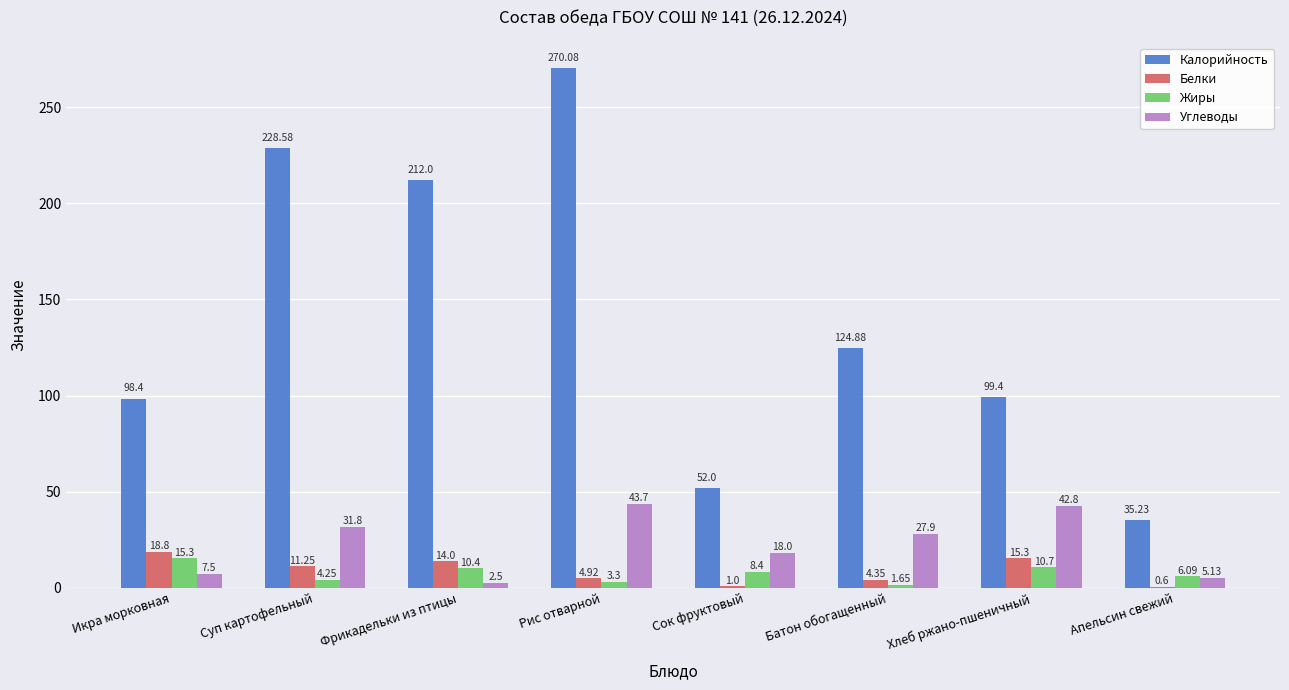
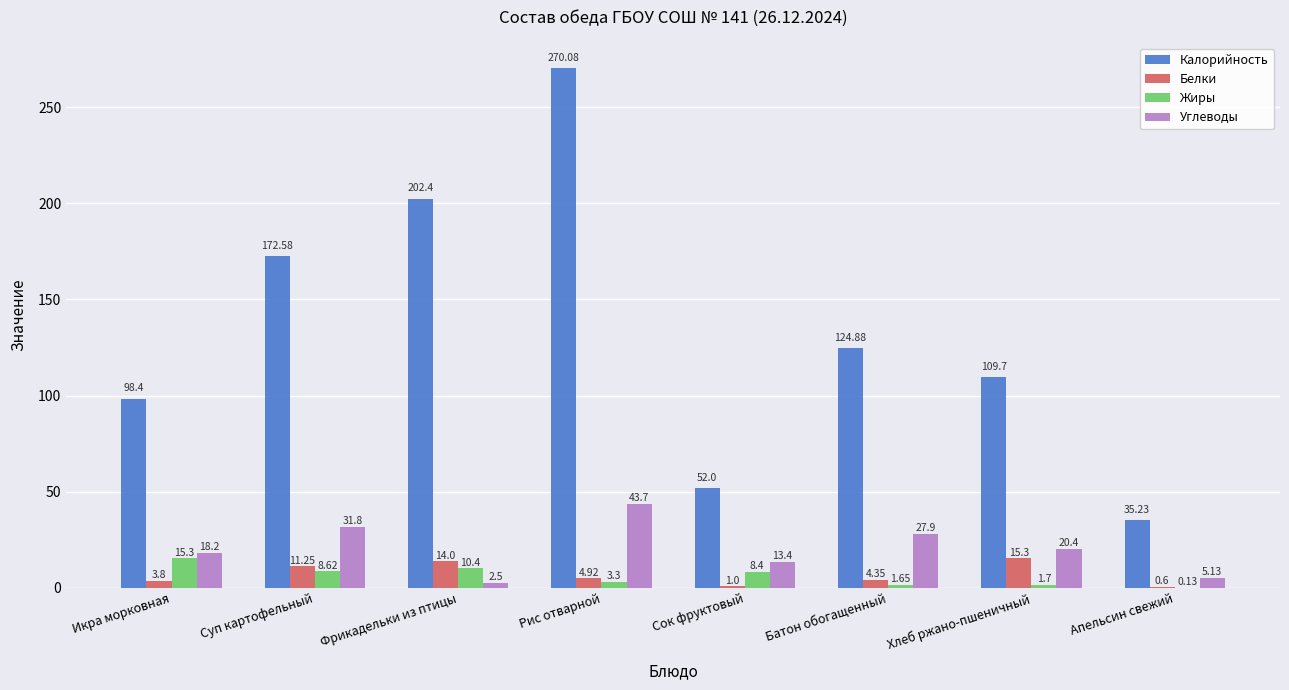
Белки, Икра морковная: 18.8 -> 3.8
Углеводы, Икра морковная: 7.5 -> 18.2
Калорийность, Суп картофельный: 228.58 -> 172.58
Жиры, Суп картофельный: 4.25 -> 8.62
Калорийность, Фрикадельки из птицы: 212.0 -> 202.4
Углеводы, Сок фруктовый: 18.0 -> 13.4
Калорийность, Хлеб ржано-пшеничный: 99.4 -> 109.7
Жиры, Хлеб ржано-пшеничный: 10.7 -> 1.7
Углеводы, Хлеб ржано-пшеничный: 42.8 -> 20.4
Жиры, Апельсин свежий: 6.09 -> 0.13
